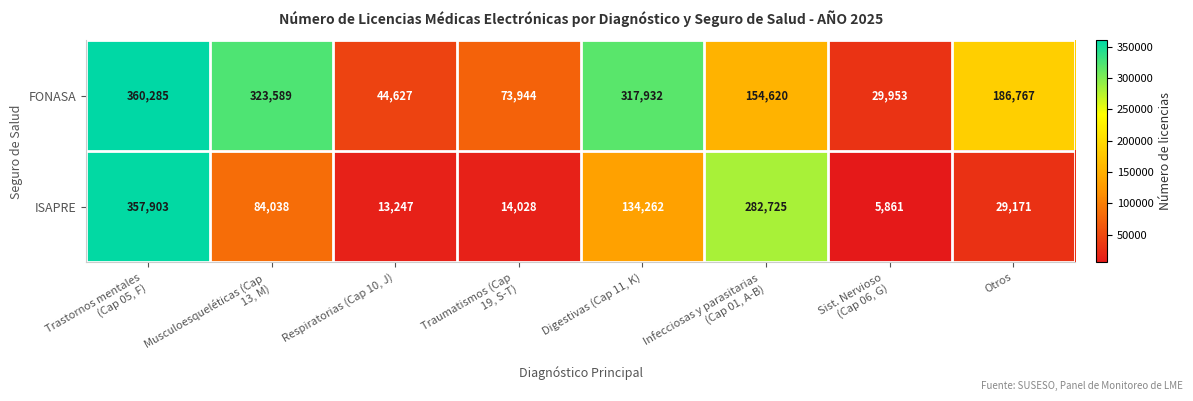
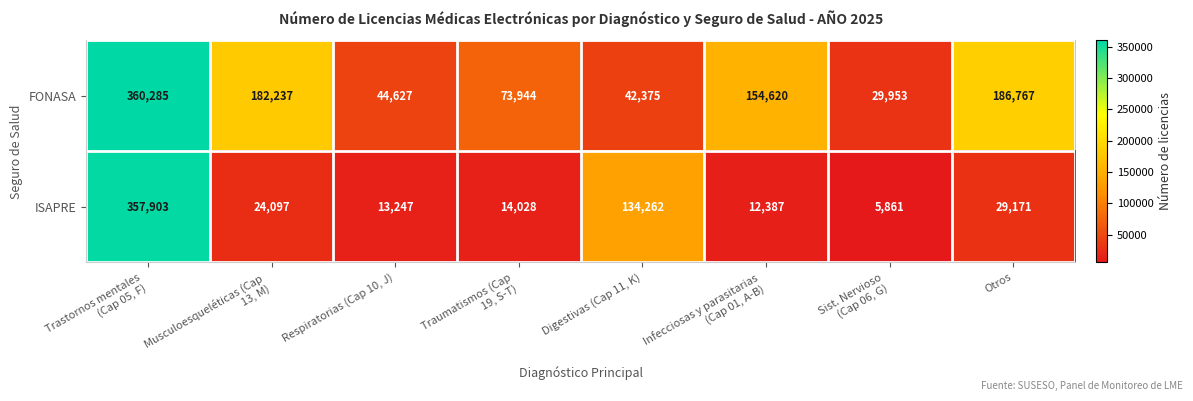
FONASA, Musculoesqueléticas (Cap 13, M): 323,589 -> 182,237
FONASA, Digestivas (Cap 11, K): 317,932 -> 42,375
ISAPRE, Musculoesqueléticas (Cap 13, M): 84,038 -> 24,097
ISAPRE, Infecciosas y parasitarias (Cap 01, A-B): 282,725 -> 12,387
